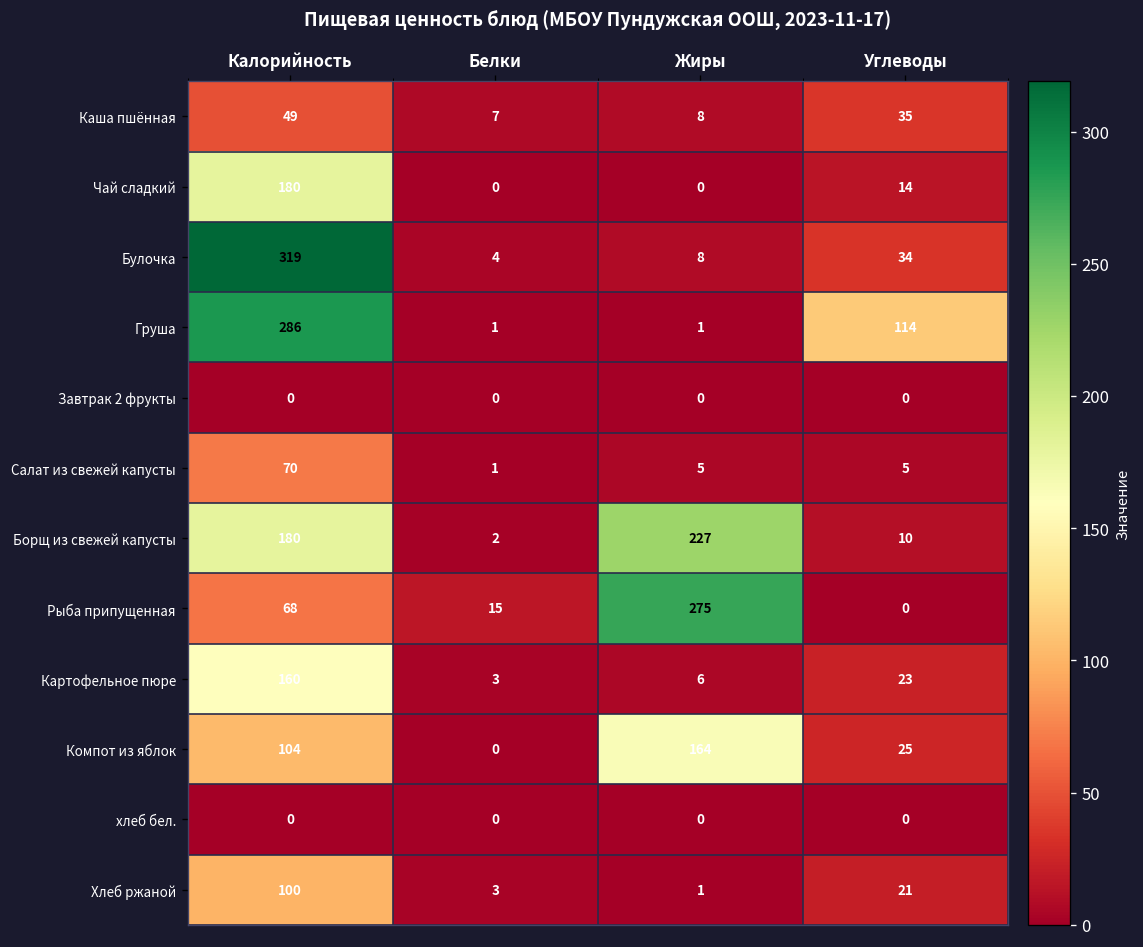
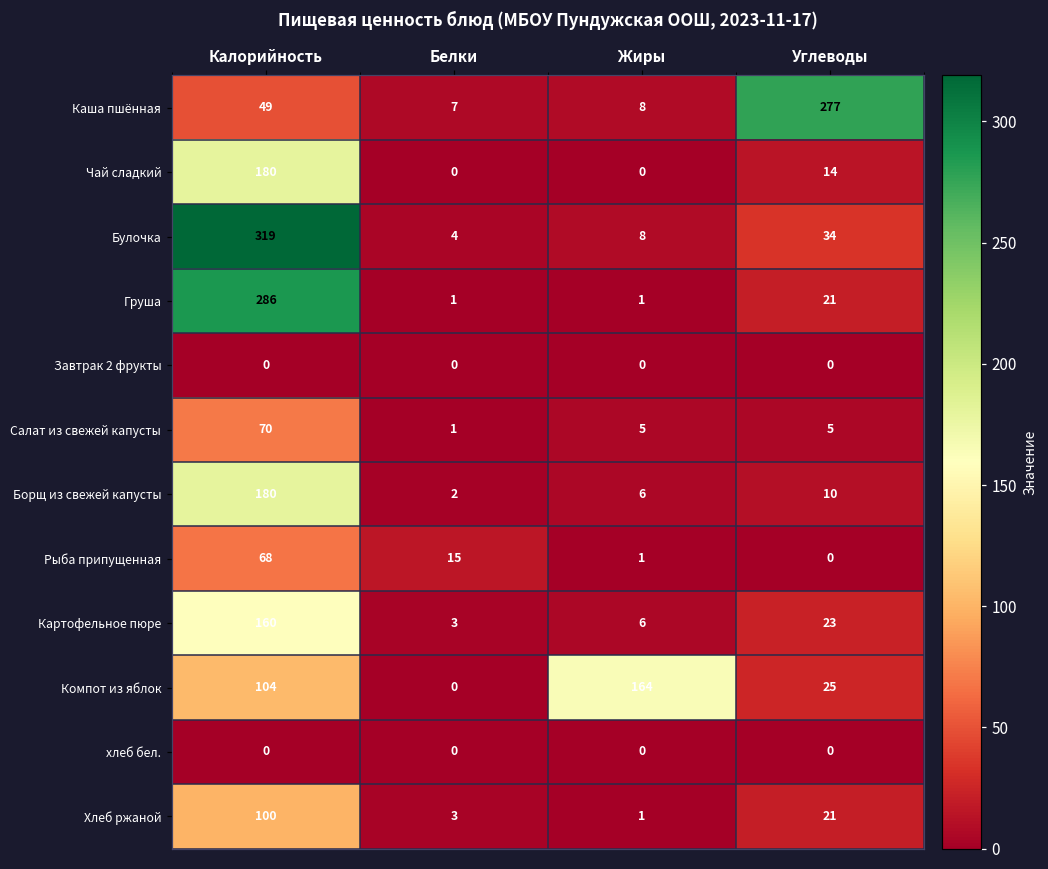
Каша пшённая, Углеводы: 35 -> 277
Груша, Углеводы: 114 -> 21
Борщ из свежей капусты, Жиры: 227 -> 6
Рыба припущенная, Жиры: 275 -> 1
